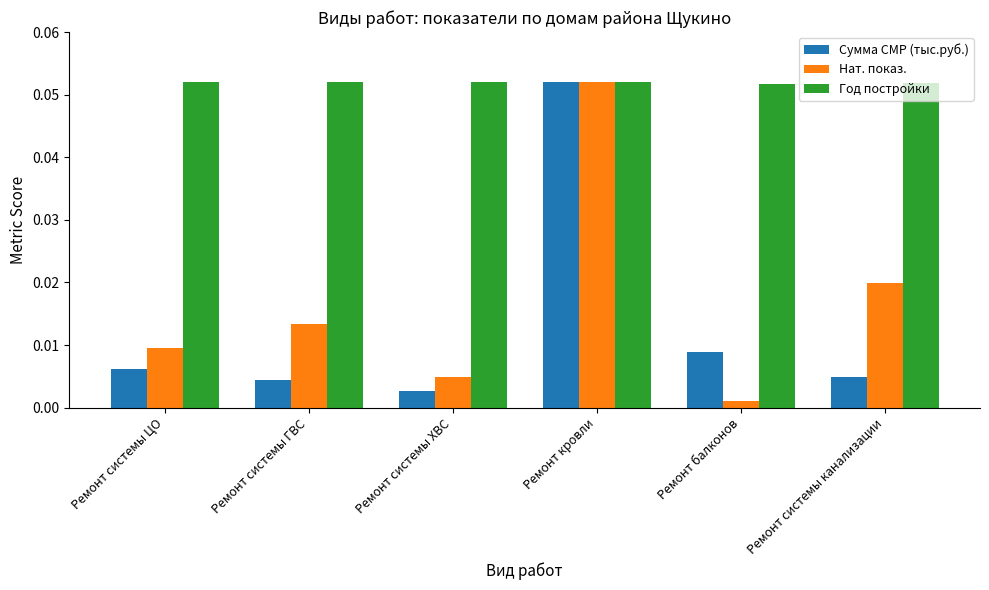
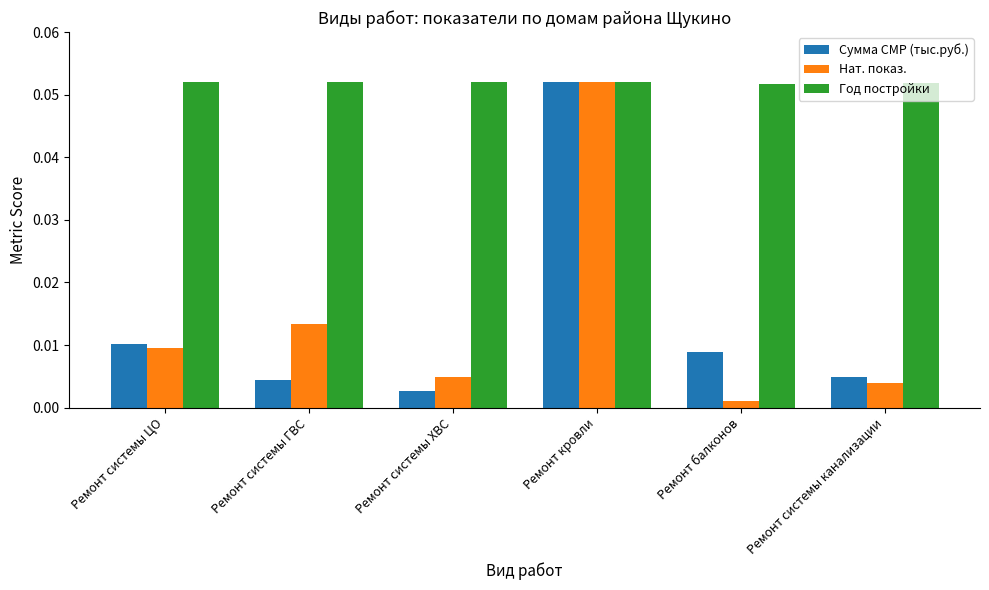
Сумма СМР (тыс.руб.), Ремонт системы ЦО: 0.006 -> 0.010
Нат. показ., Ремонт системы канализации: 0.020 -> 0.004
